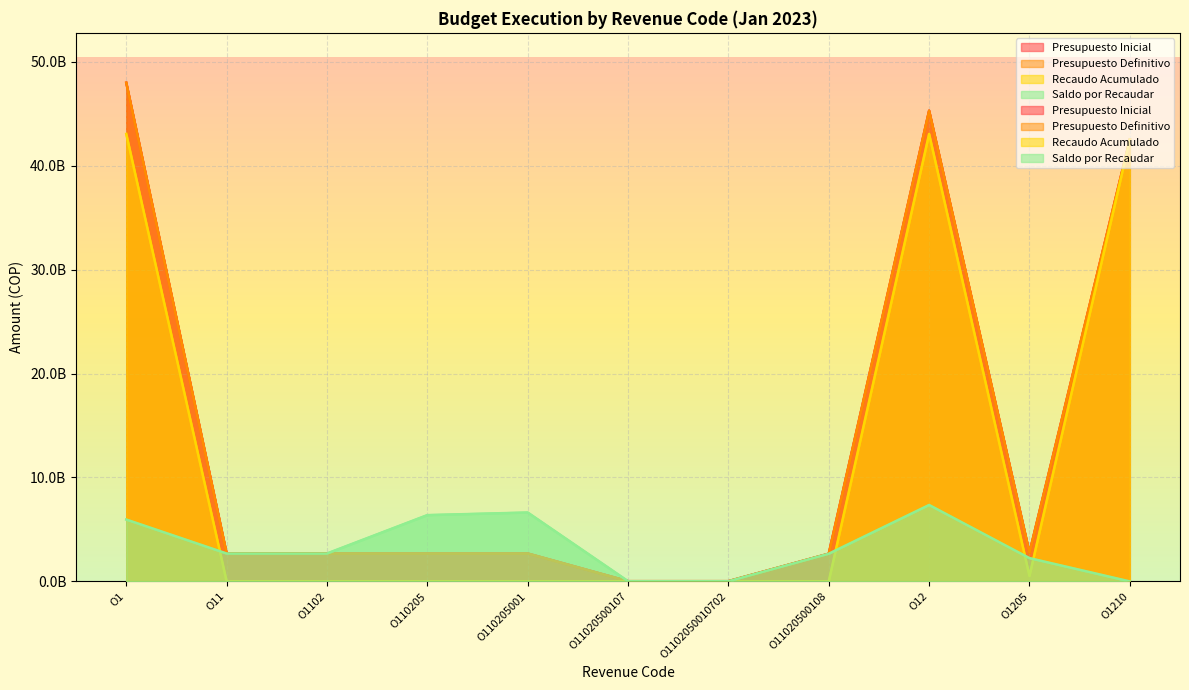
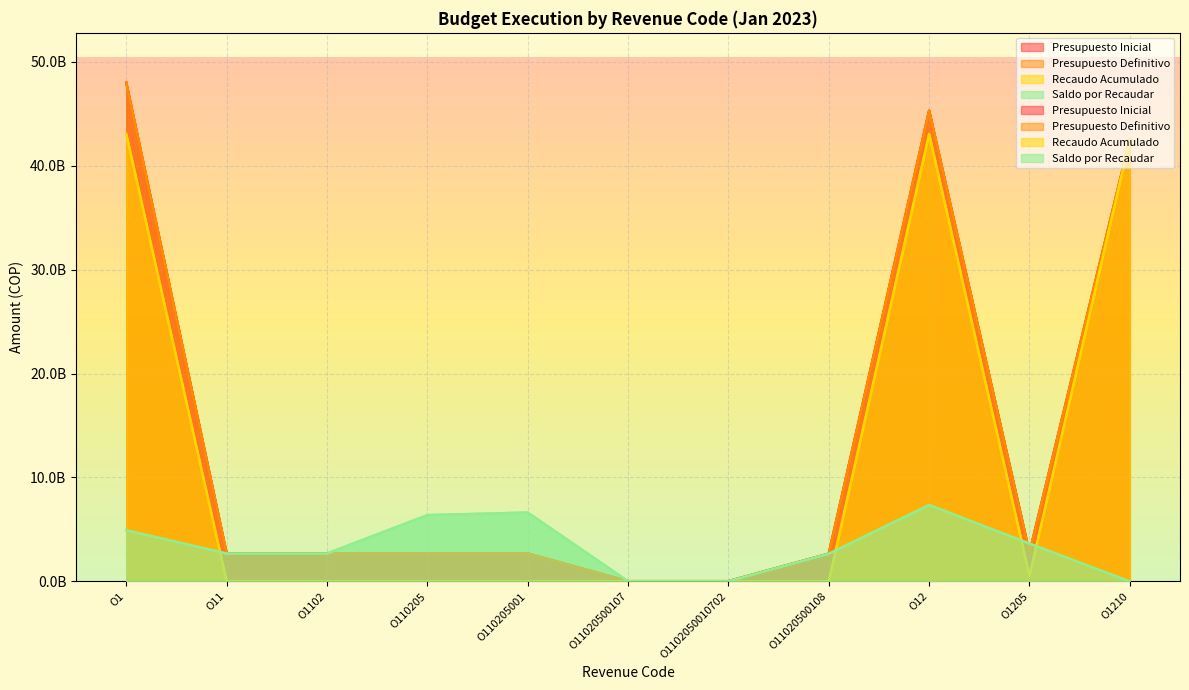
Saldo por Recaudar, O1: 6000000000 -> 4900000000
Saldo por Recaudar, O1205: 2200000000 -> 3600000000
